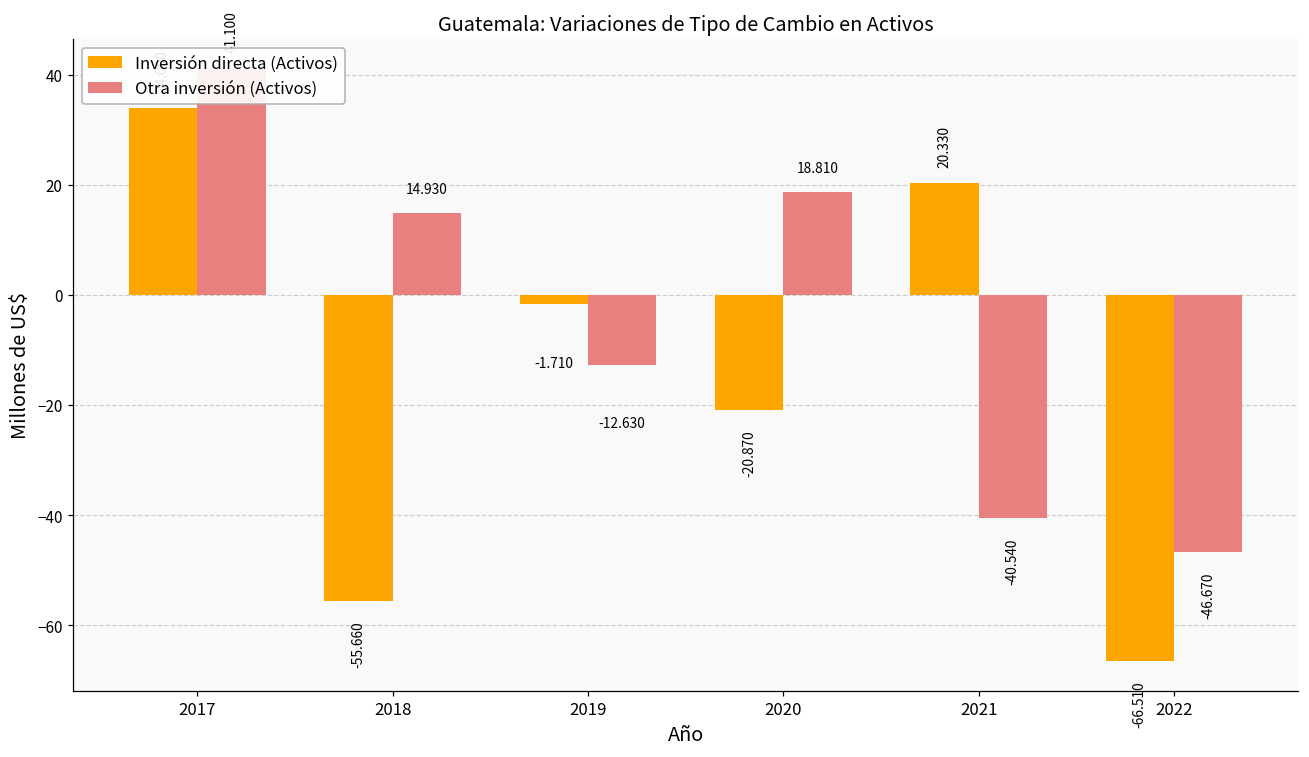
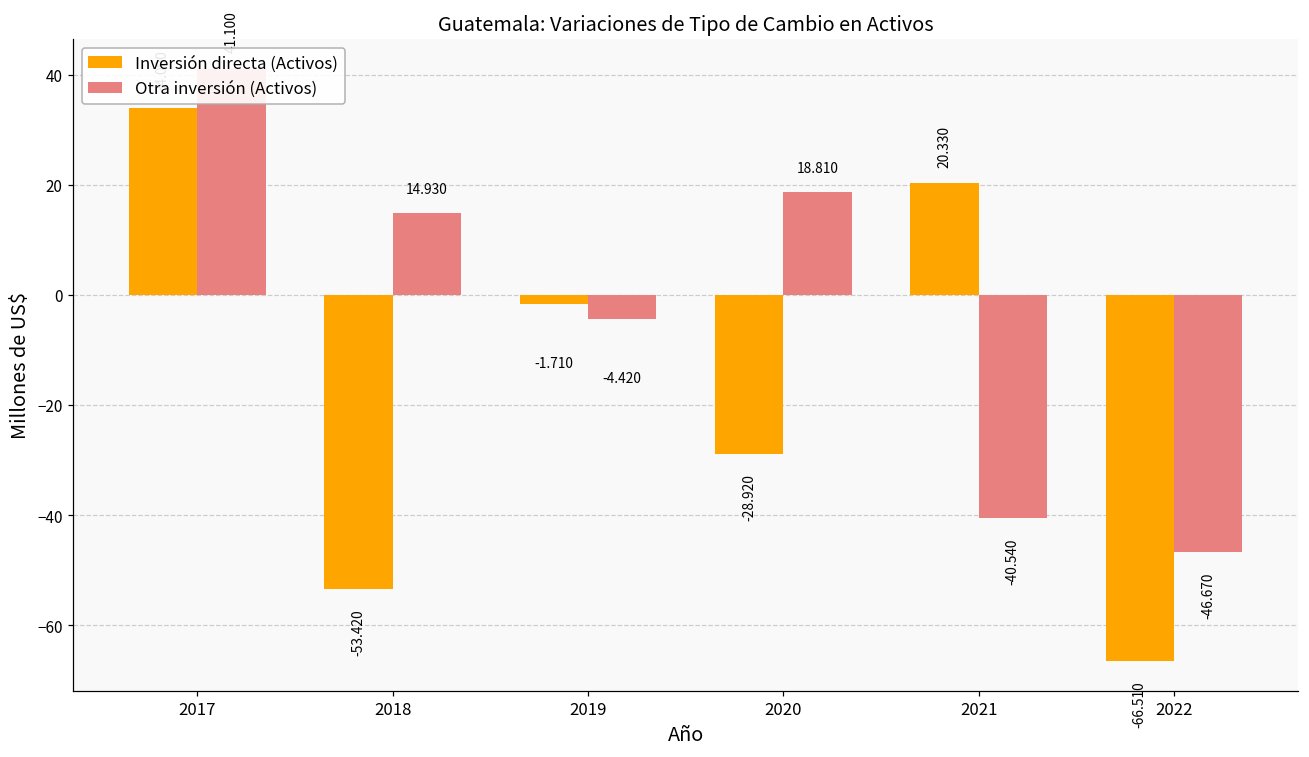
Inversión directa (Activos), 2018: -55.660 -> -53.420
Otra inversión (Activos), 2019: -12.630 -> -4.420
Inversión directa (Activos), 2020: -20.870 -> -28.920
